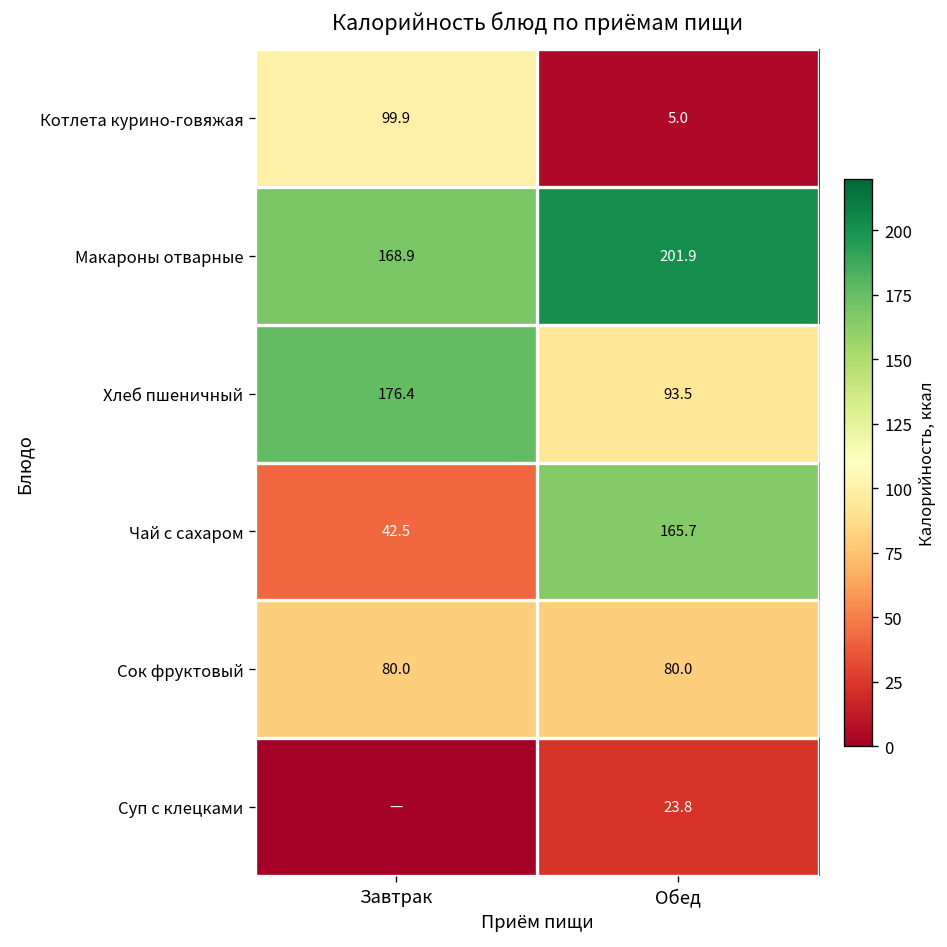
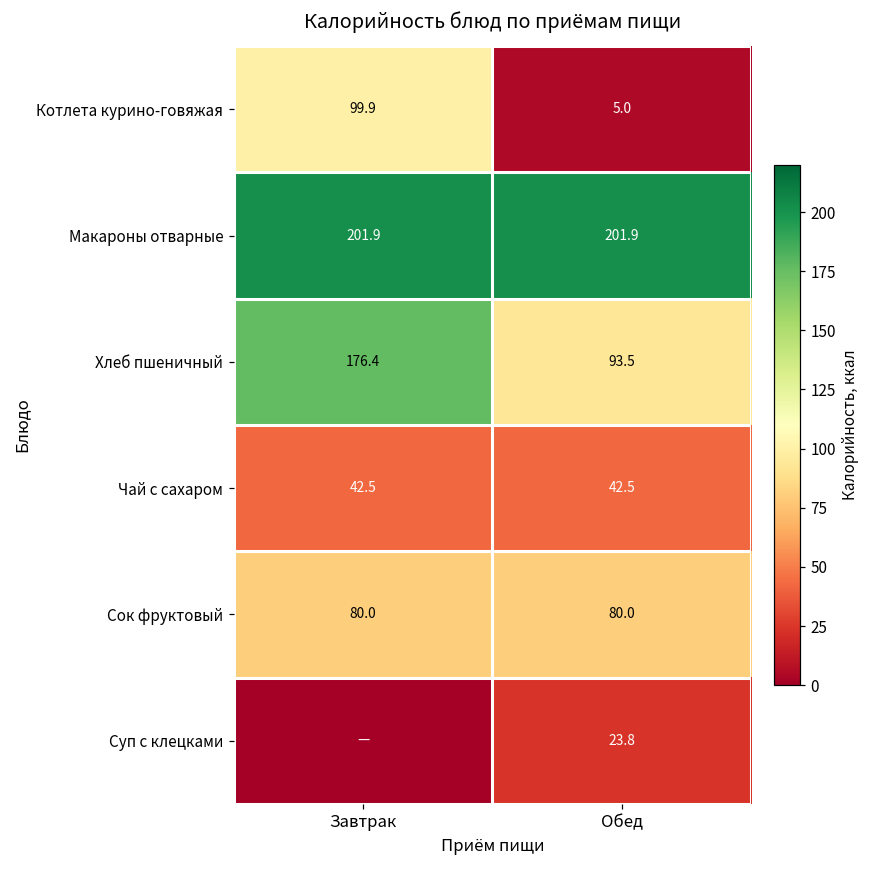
Макароны отварные, Завтрак: 168.9 -> 201.9
Чай с сахаром, Обед: 165.7 -> 42.5
